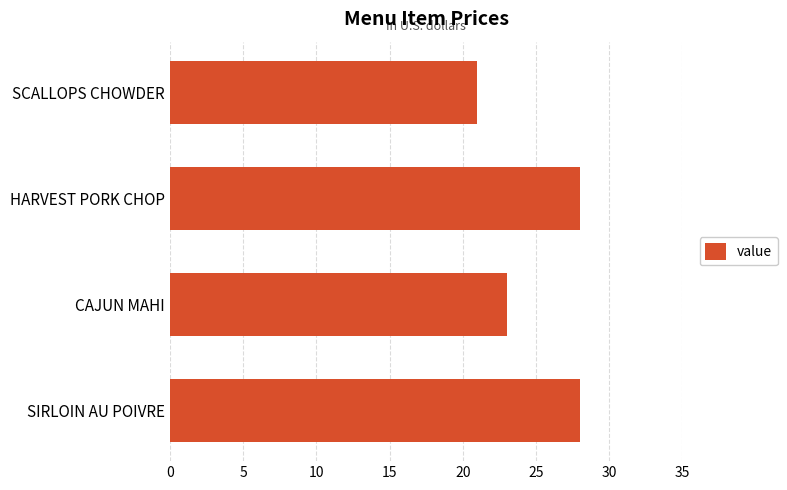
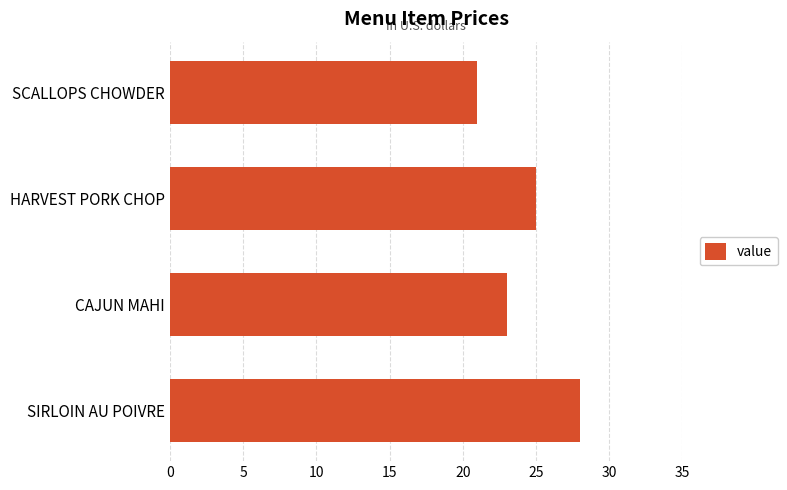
HARVEST PORK CHOP: 28 -> 25
